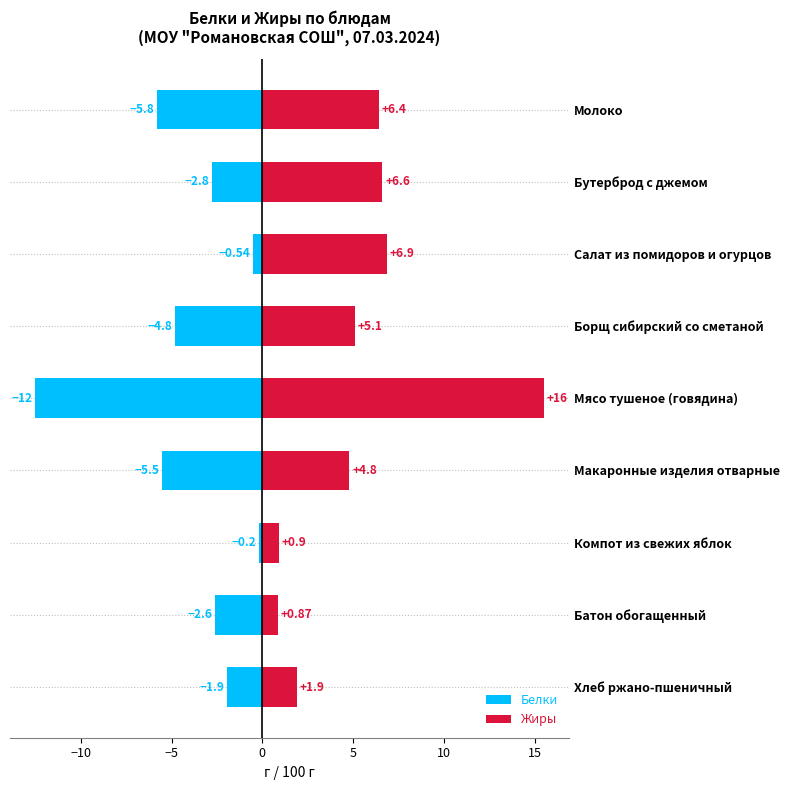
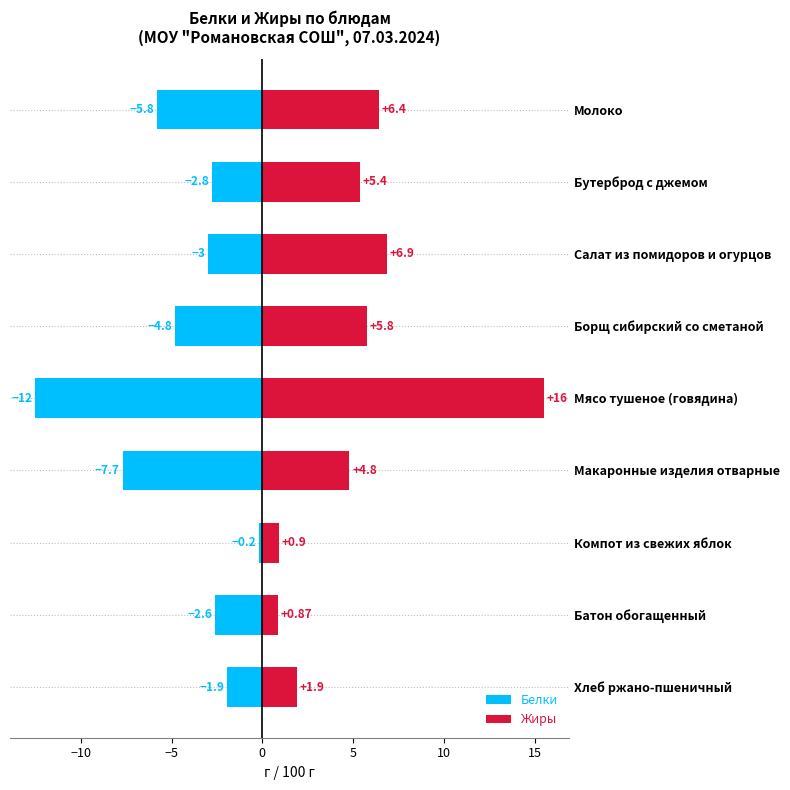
Жиры, Бутерброд с джемом: +6.6 -> +5.4
Белки, Салат из помидоров и огурцов: -0.54 -> -3
Жиры, Борщ сибирский со сметаной: +5.1 -> +5.8
Белки, Макаронные изделия отварные: -5.5 -> -7.7
